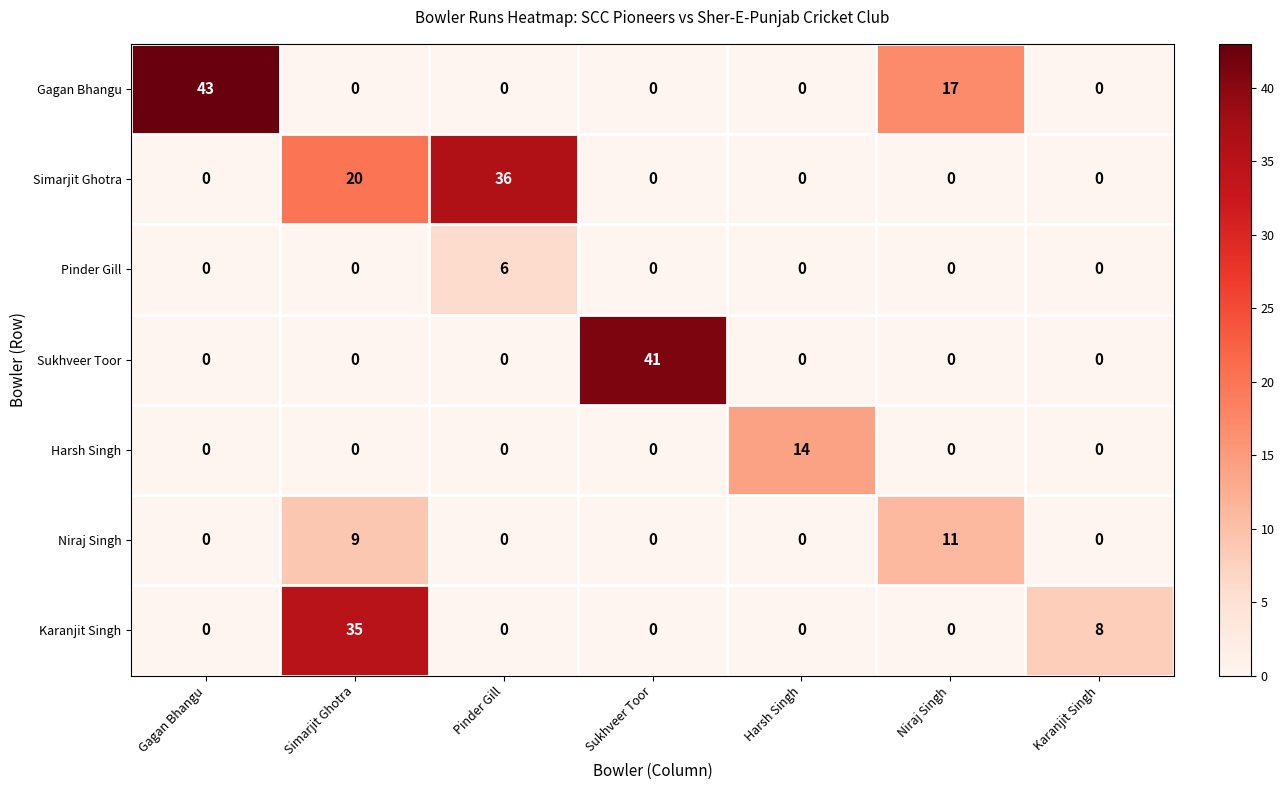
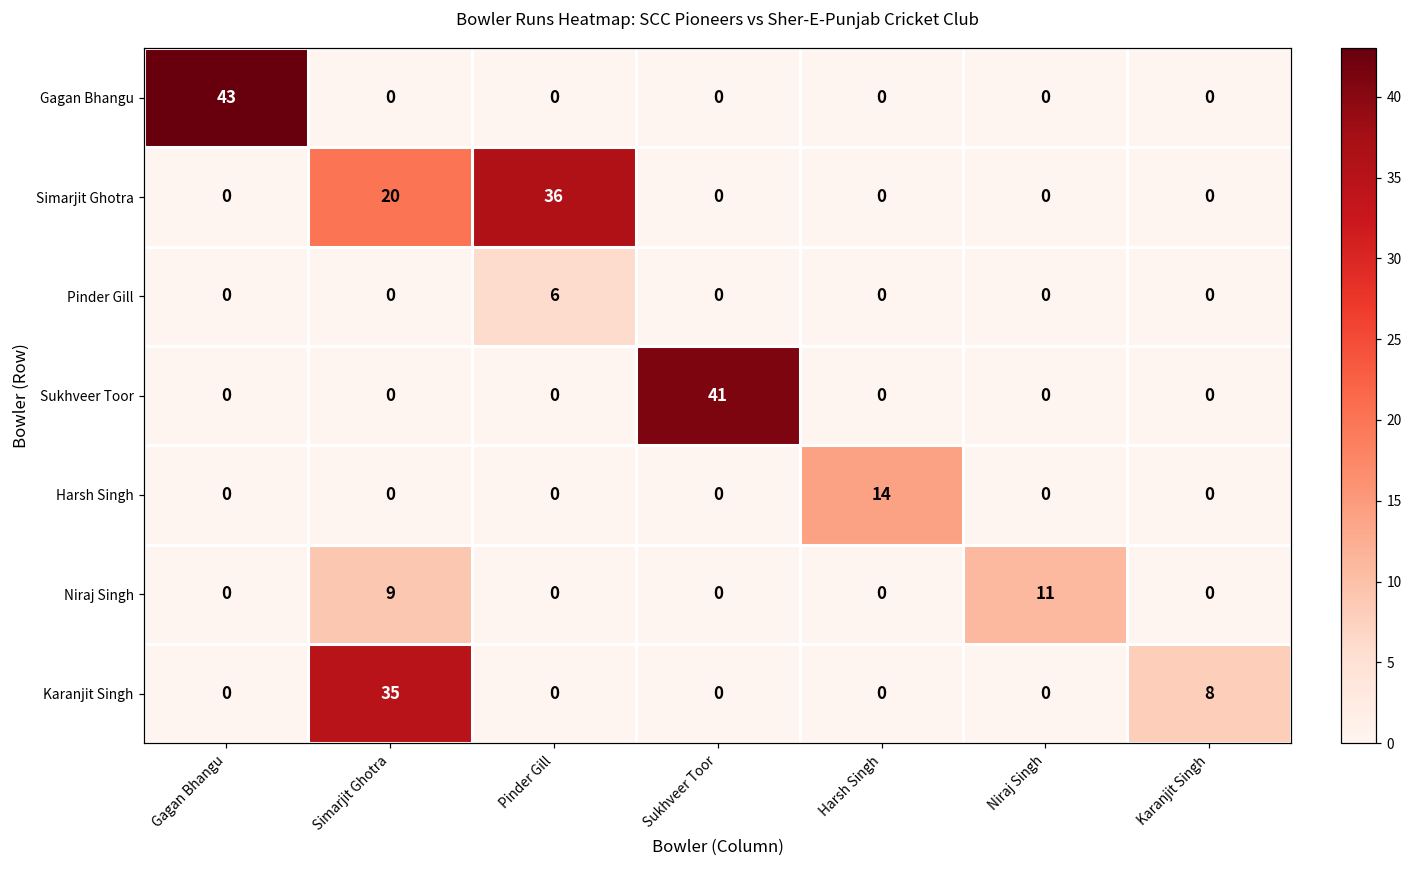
Gagan Bhangu, Niraj Singh: 17 -> 0
